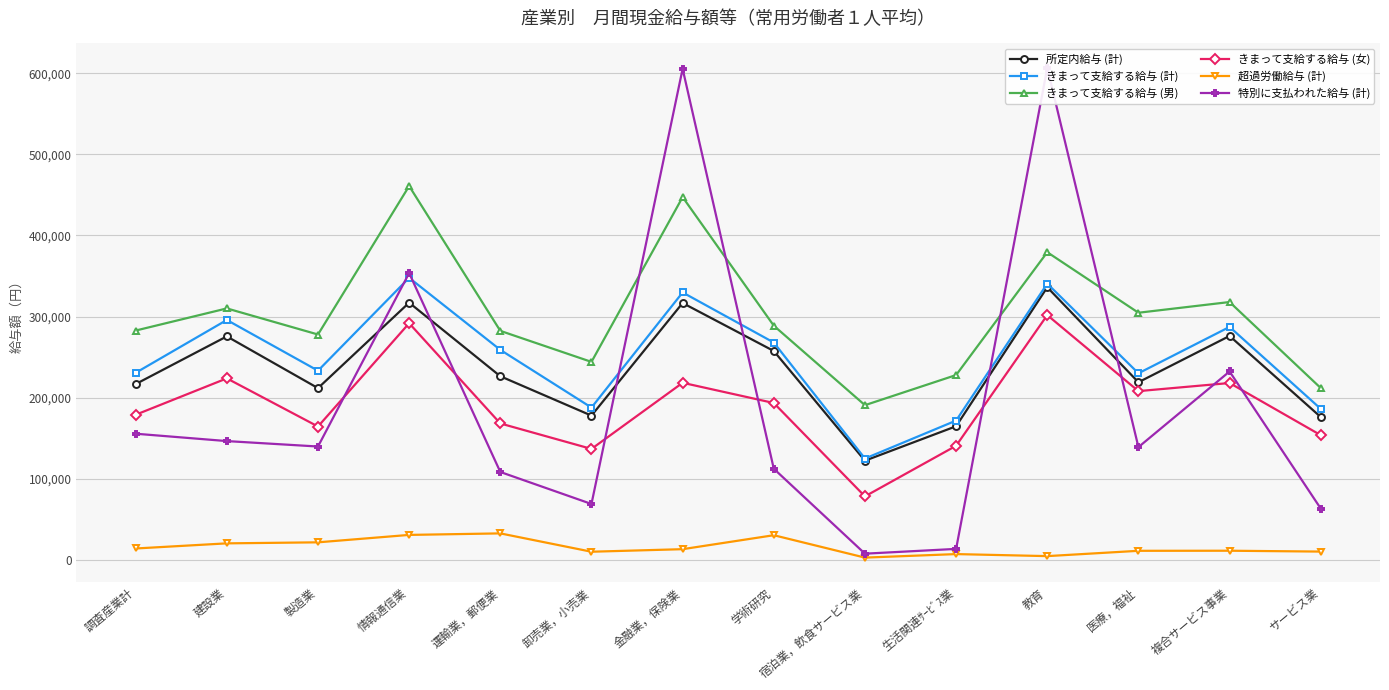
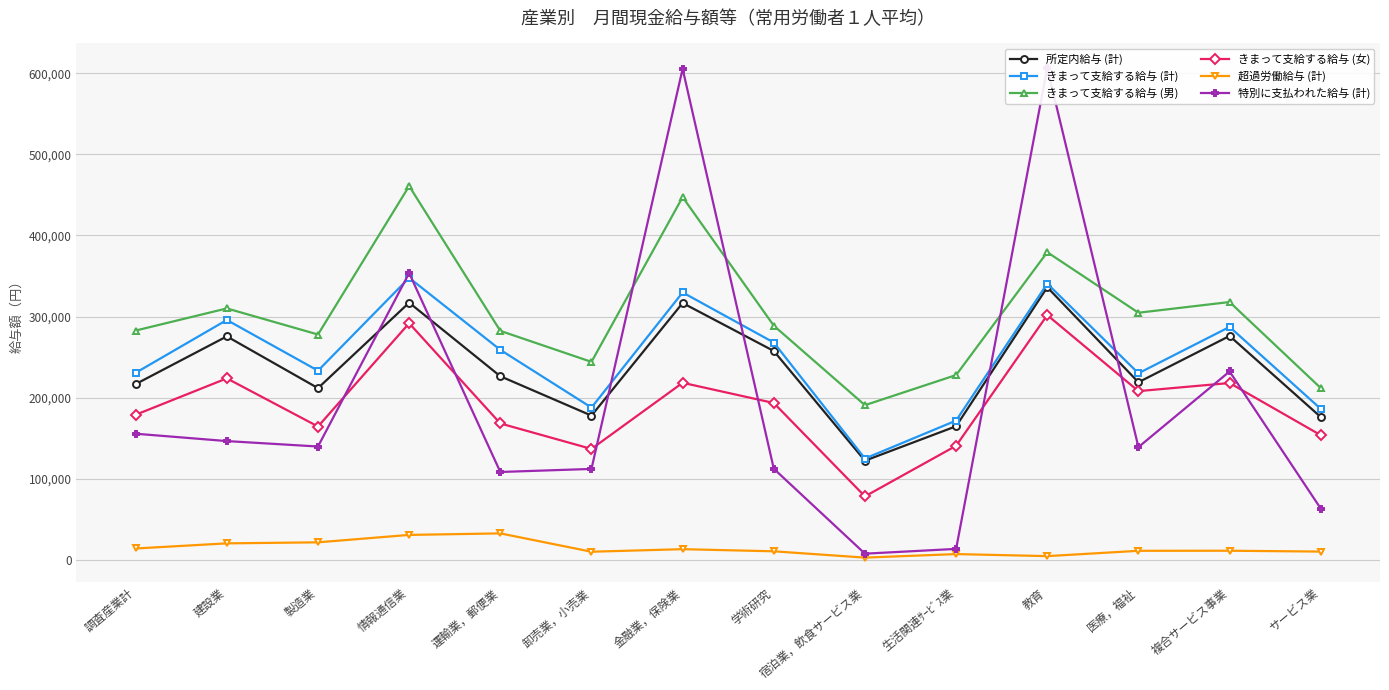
特別に支払われた給与 (計), 卸売業，小売業: 70,000 -> 110,000
超過労働給与 (計), 学術研究: 30,000 -> 10,000
